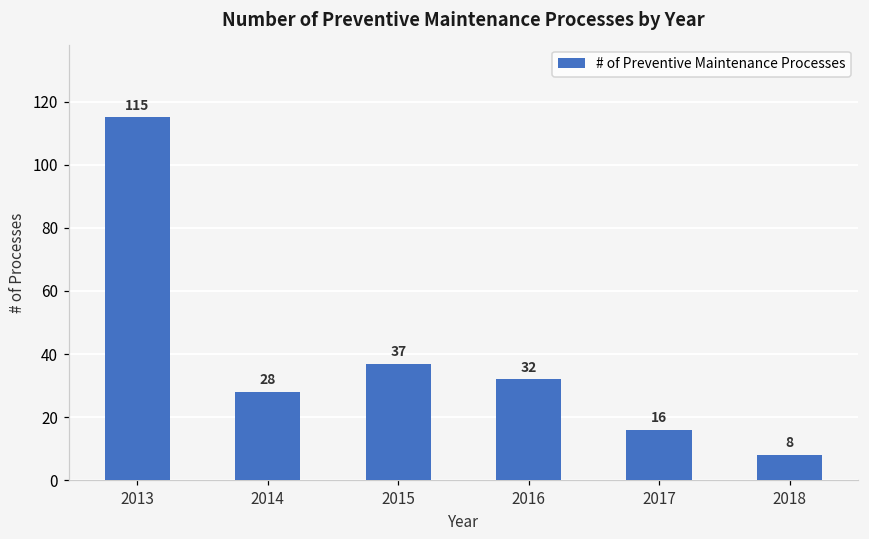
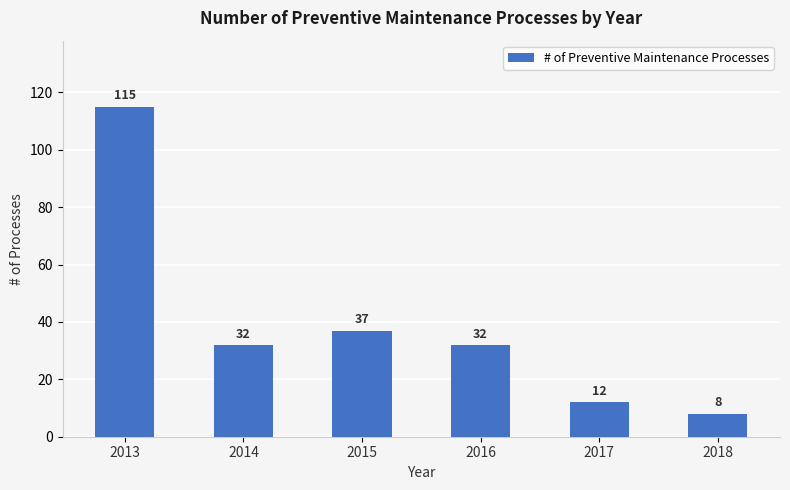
2014: 28 -> 32
2017: 16 -> 12
